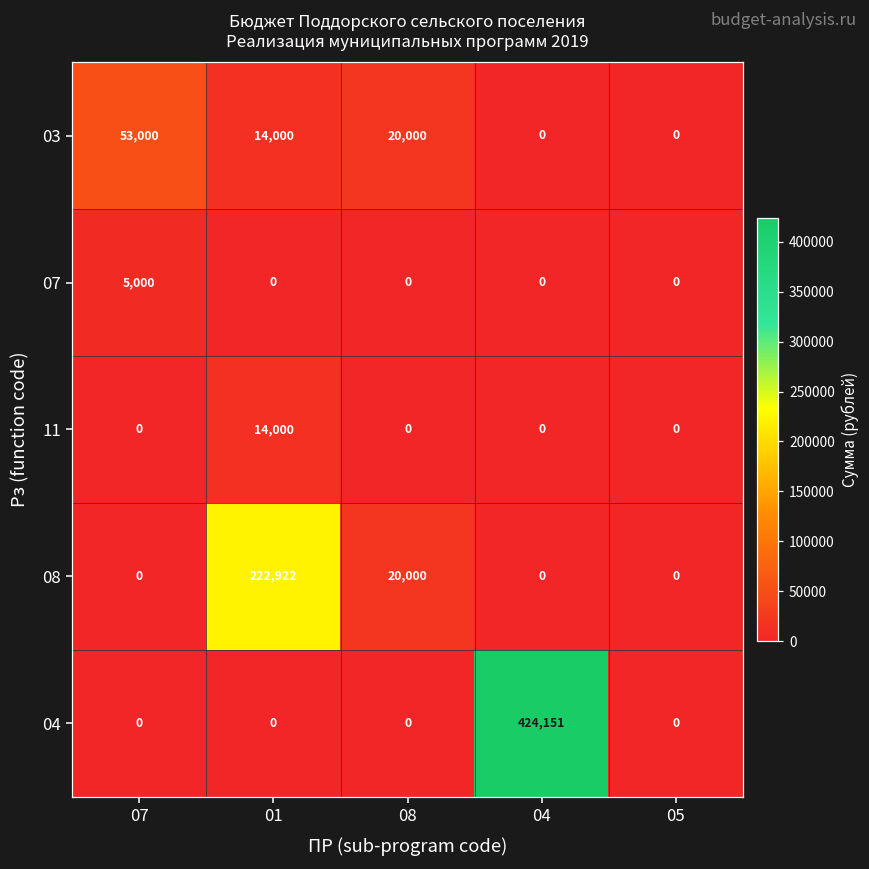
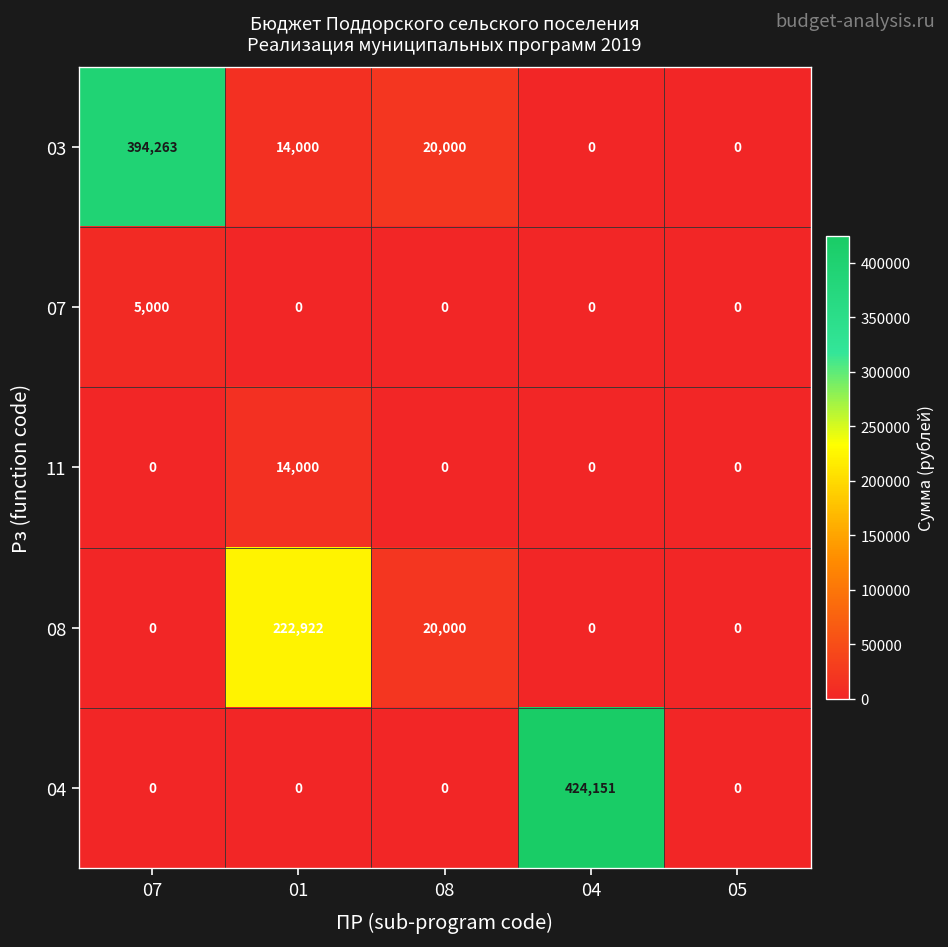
03, 07: 53,000 -> 394,263
